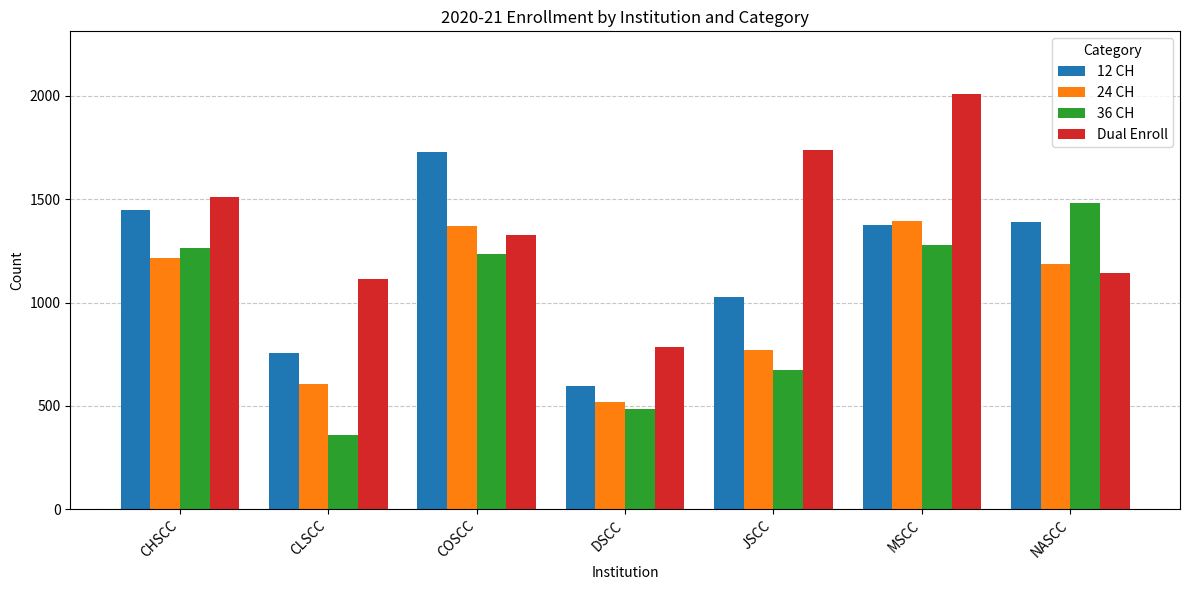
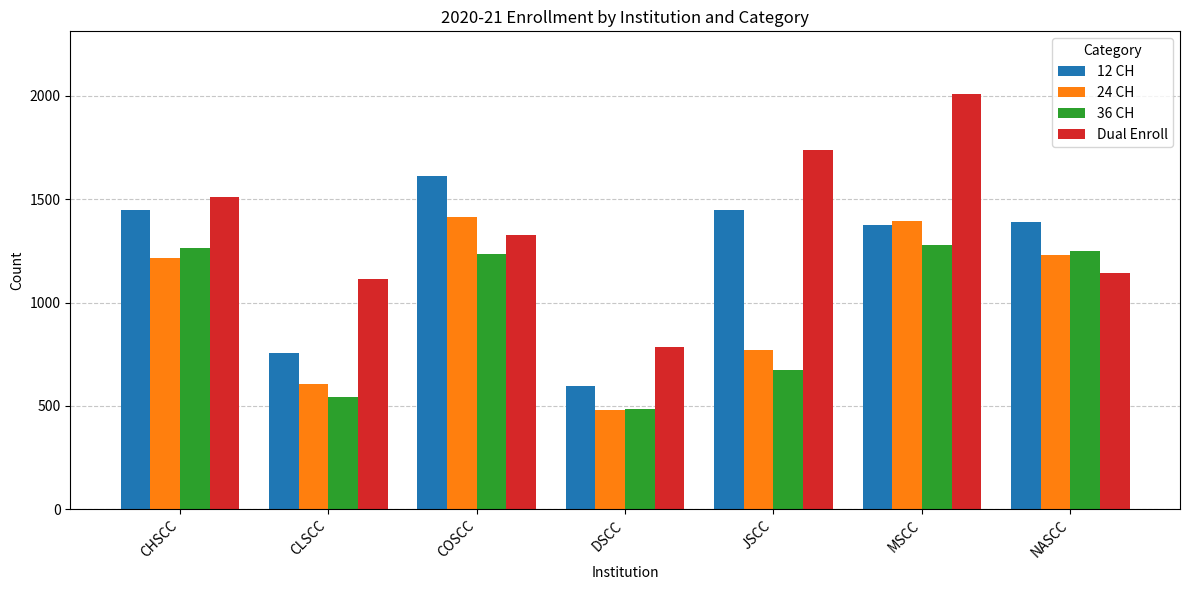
36 CH, CLSCC: 360 -> 540
12 CH, COSCC: 1730 -> 1610
24 CH, COSCC: 1370 -> 1420
24 CH, DSCC: 520 -> 480
12 CH, JSCC: 1030 -> 1450
24 CH, NASCC: 1190 -> 1230
36 CH, NASCC: 1480 -> 1250
